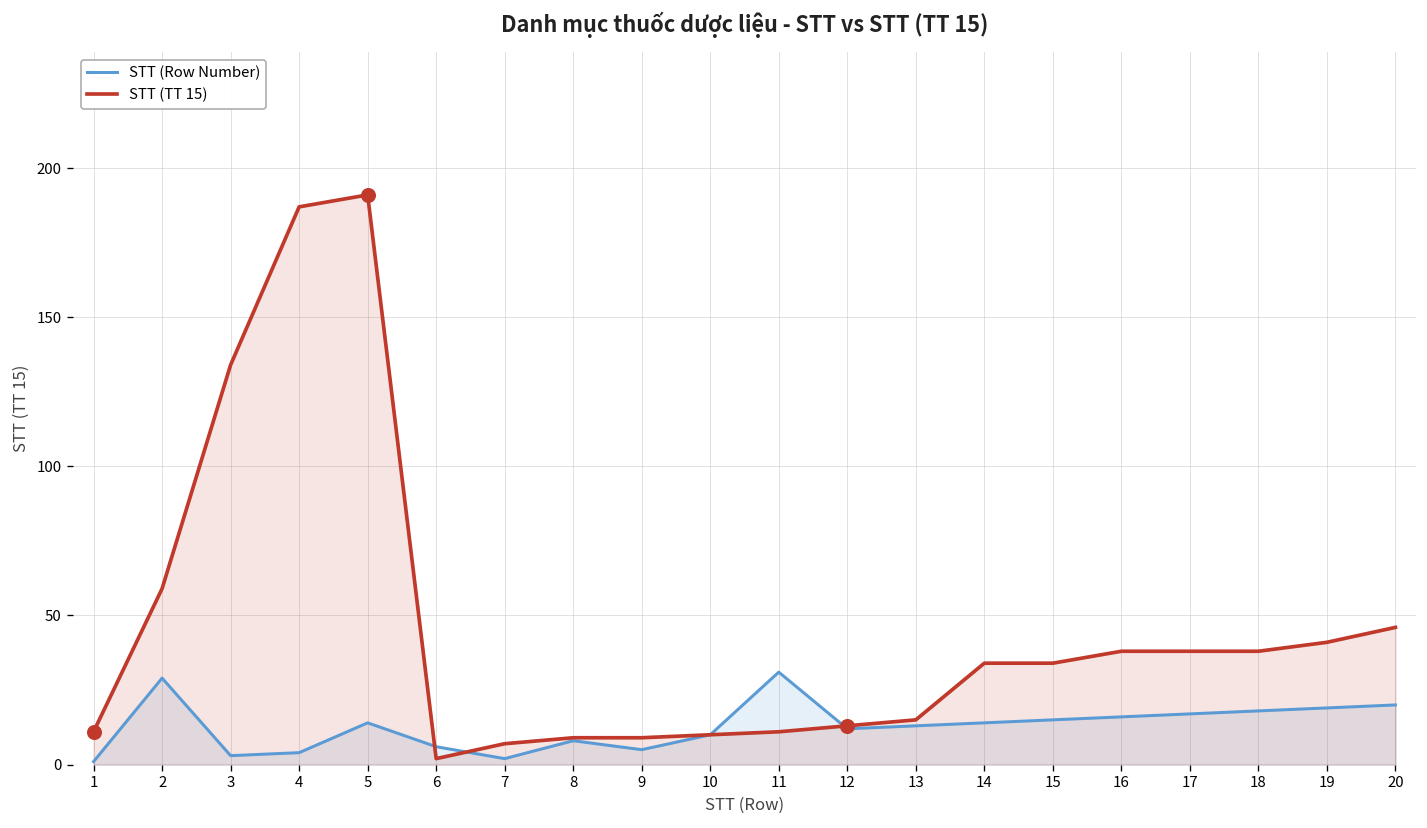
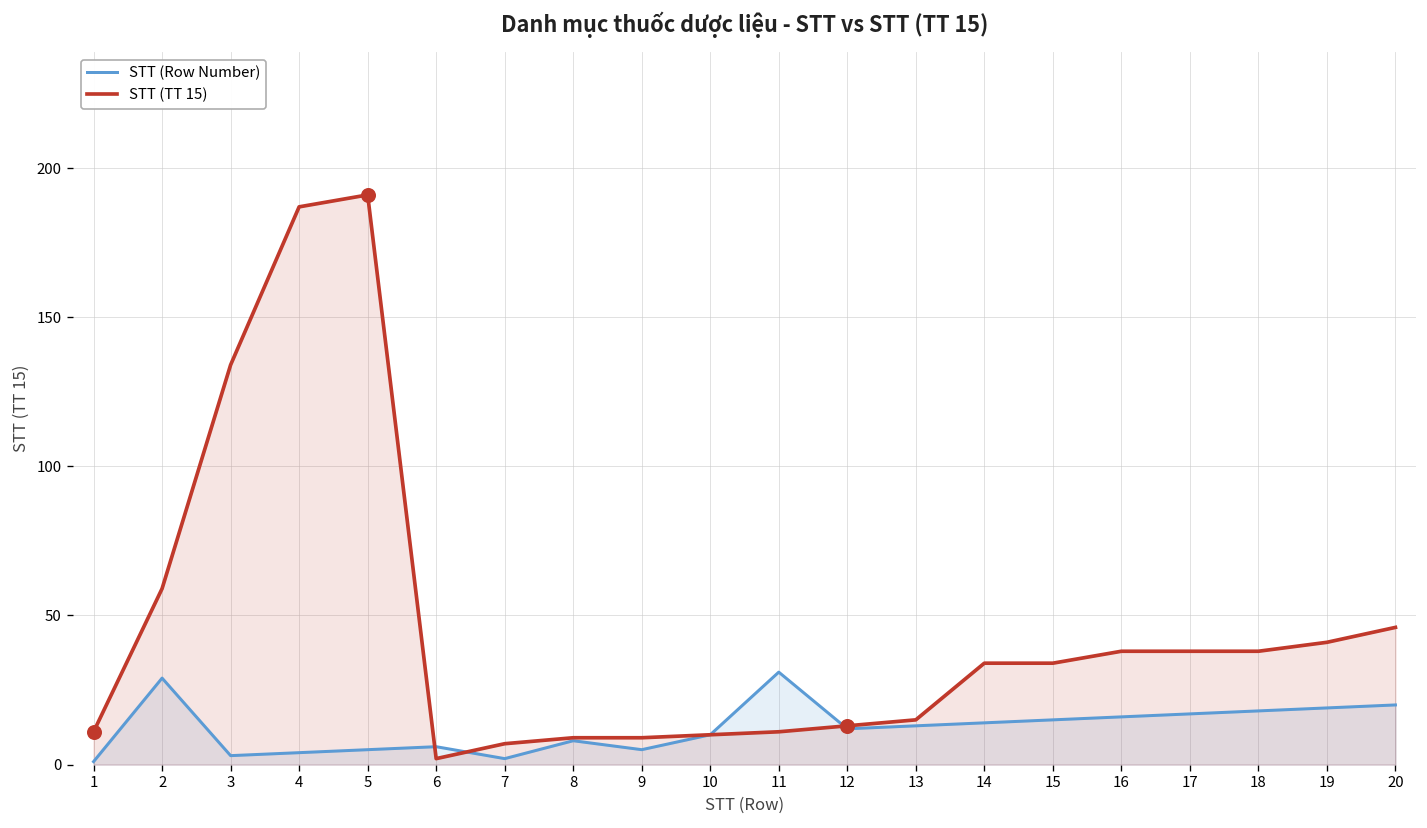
STT (Row Number), 5: 14 -> 5
